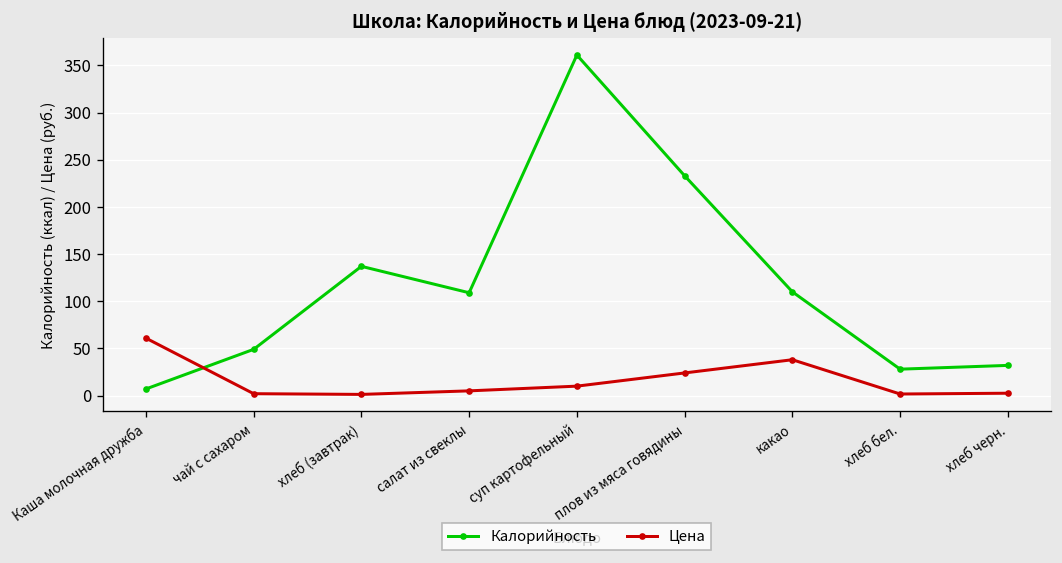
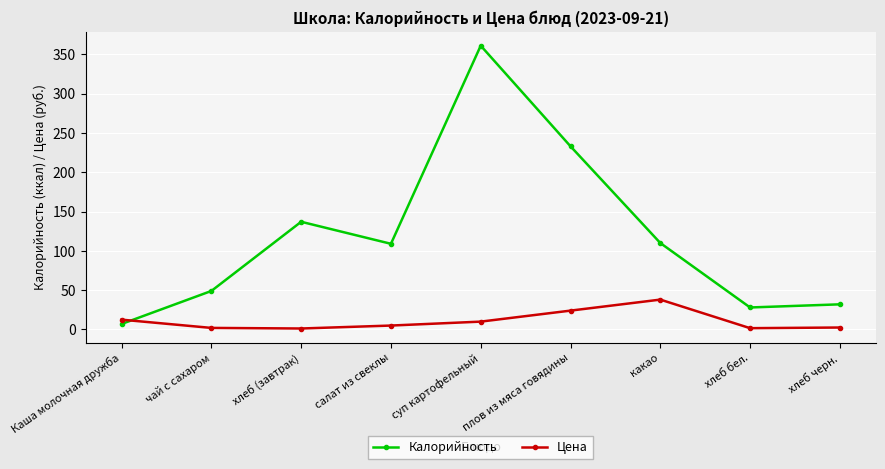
Цена, Каша молочная дружба: 60 -> 10
